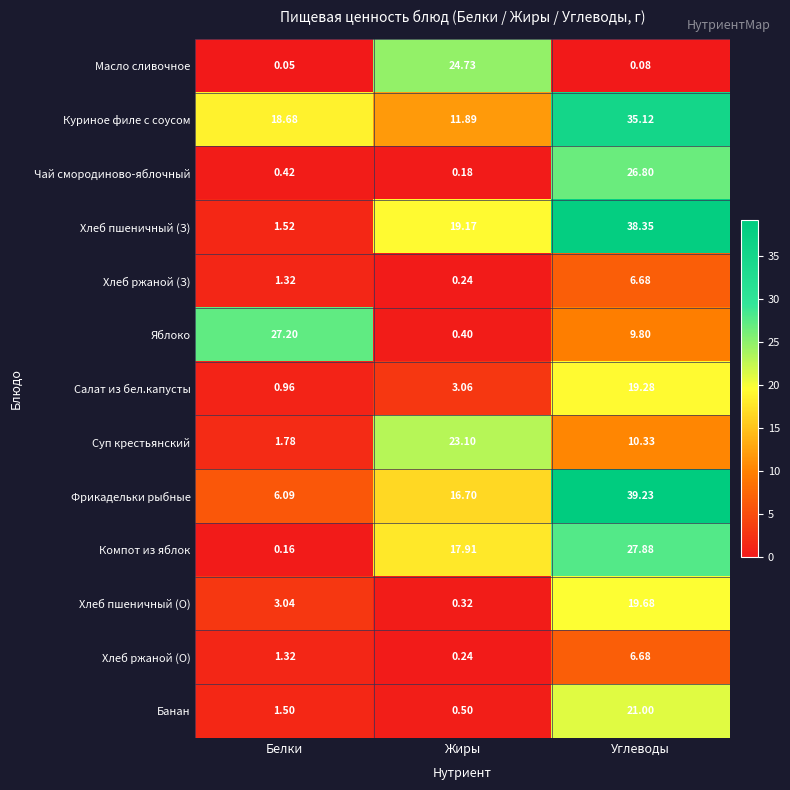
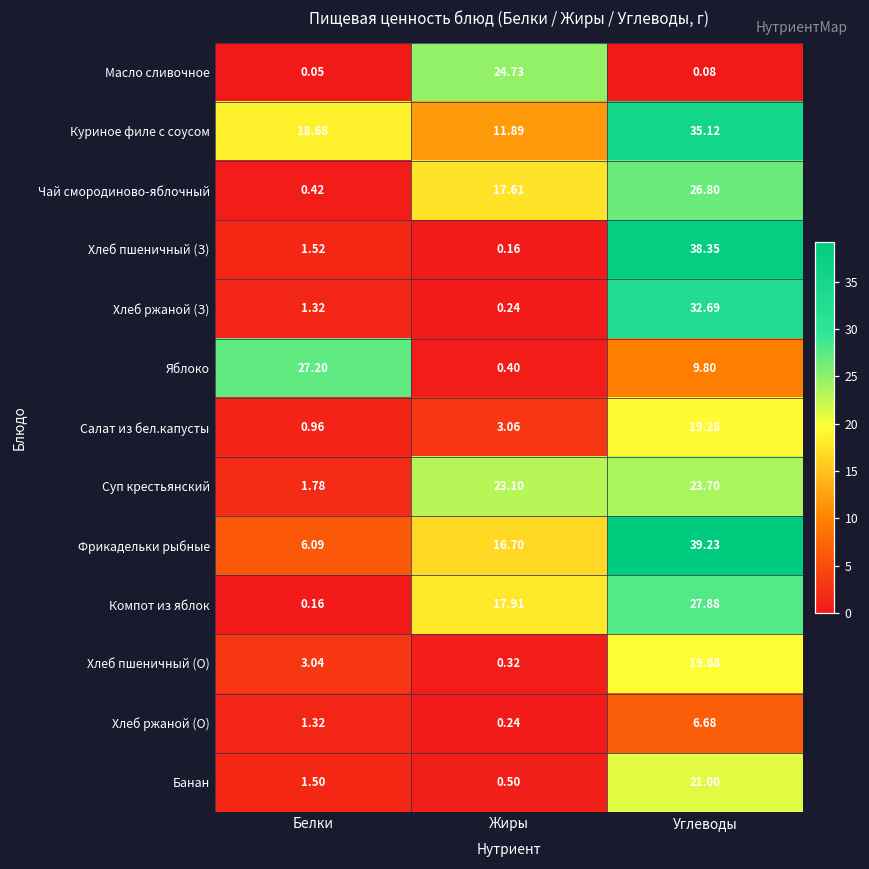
Чай смородиново-яблочный, Жиры: 0.18 -> 17.61
Хлеб пшеничный (З), Жиры: 19.17 -> 0.16
Хлеб ржаной (З), Углеводы: 6.68 -> 32.69
Суп крестьянский, Углеводы: 10.33 -> 23.70
